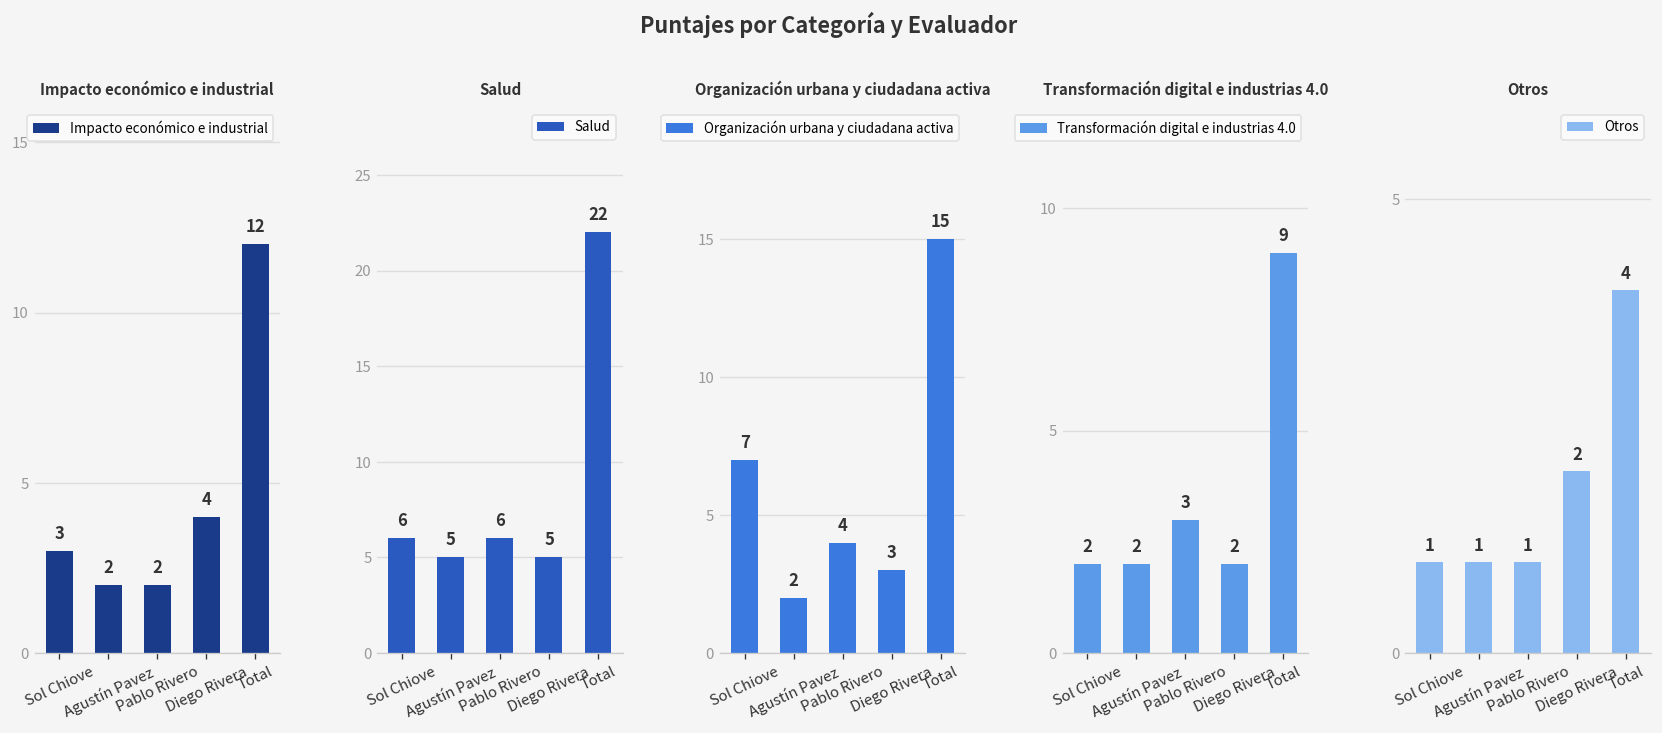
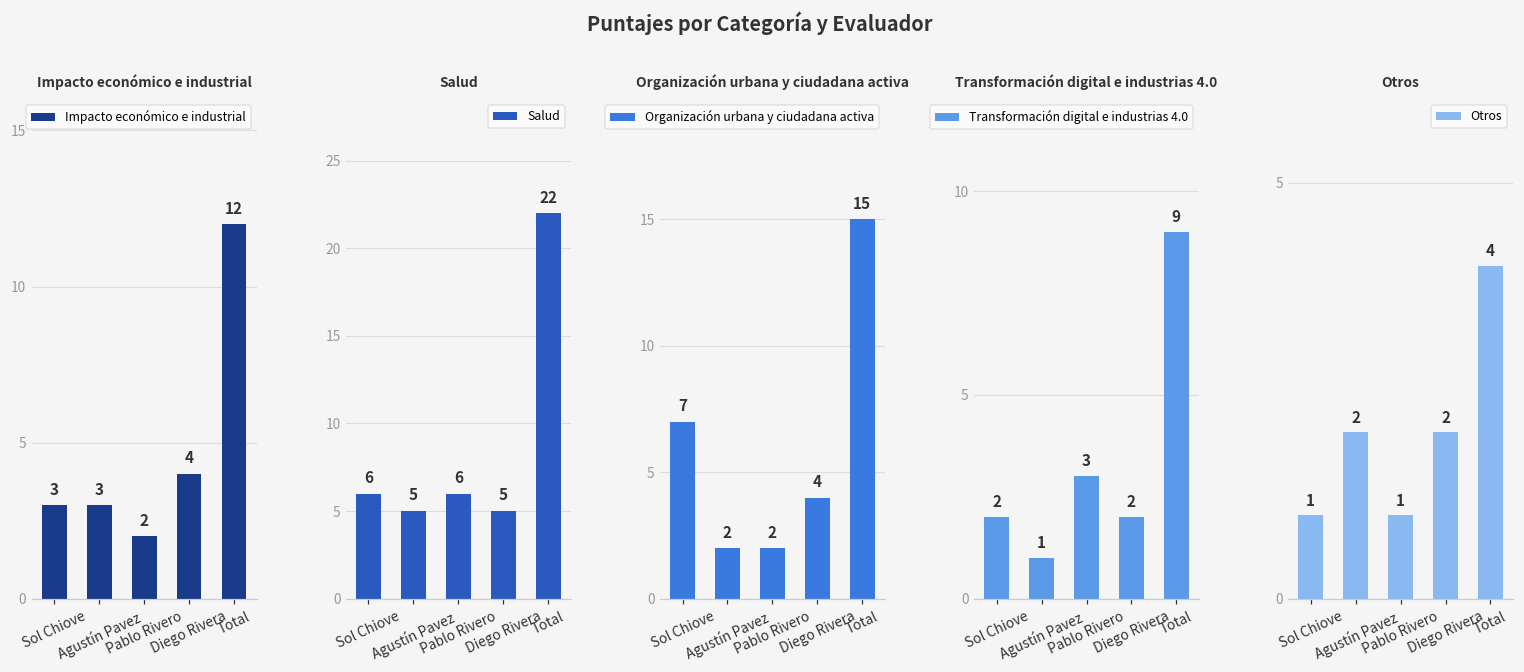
Impacto económico e industrial, Agustín Pavez: 2 -> 3
Organización urbana y ciudadana activa, Pablo Rivero: 4 -> 2
Organización urbana y ciudadana activa, Diego Rivera: 3 -> 4
Transformación digital e industrias 4.0, Agustín Pavez: 2 -> 1
Otros, Agustín Pavez: 1 -> 2
